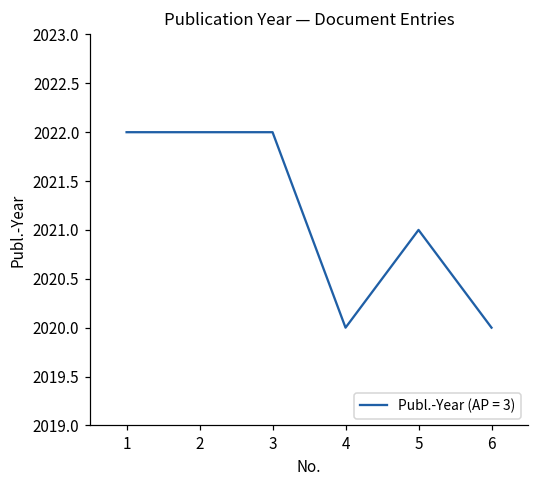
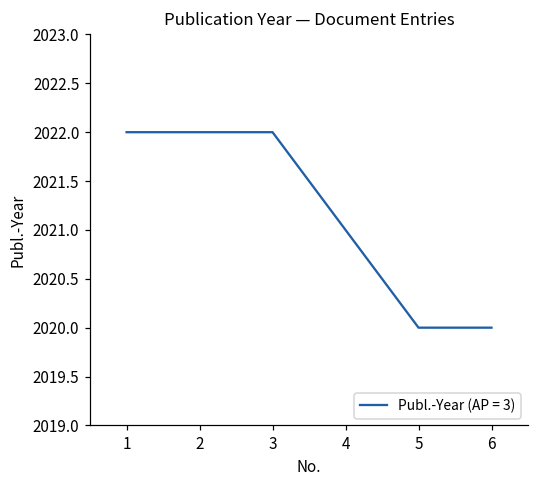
4: 2020 -> 2021
5: 2021 -> 2020
